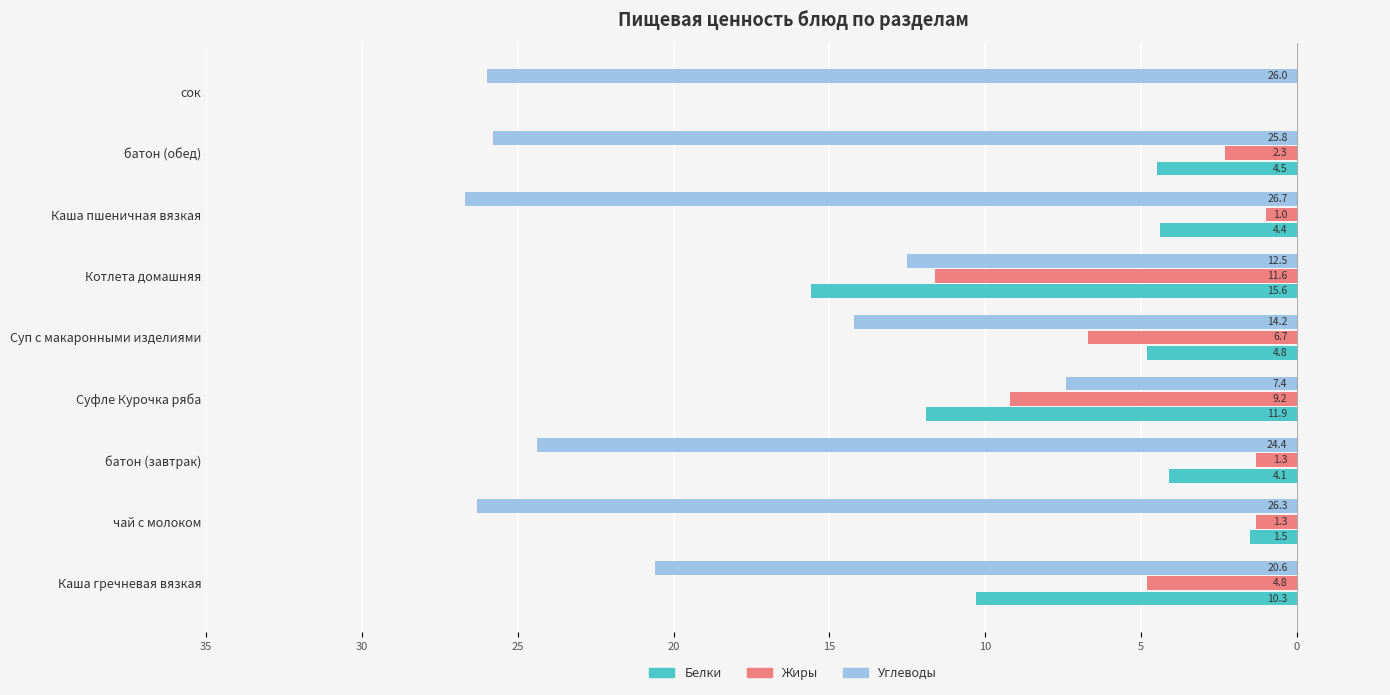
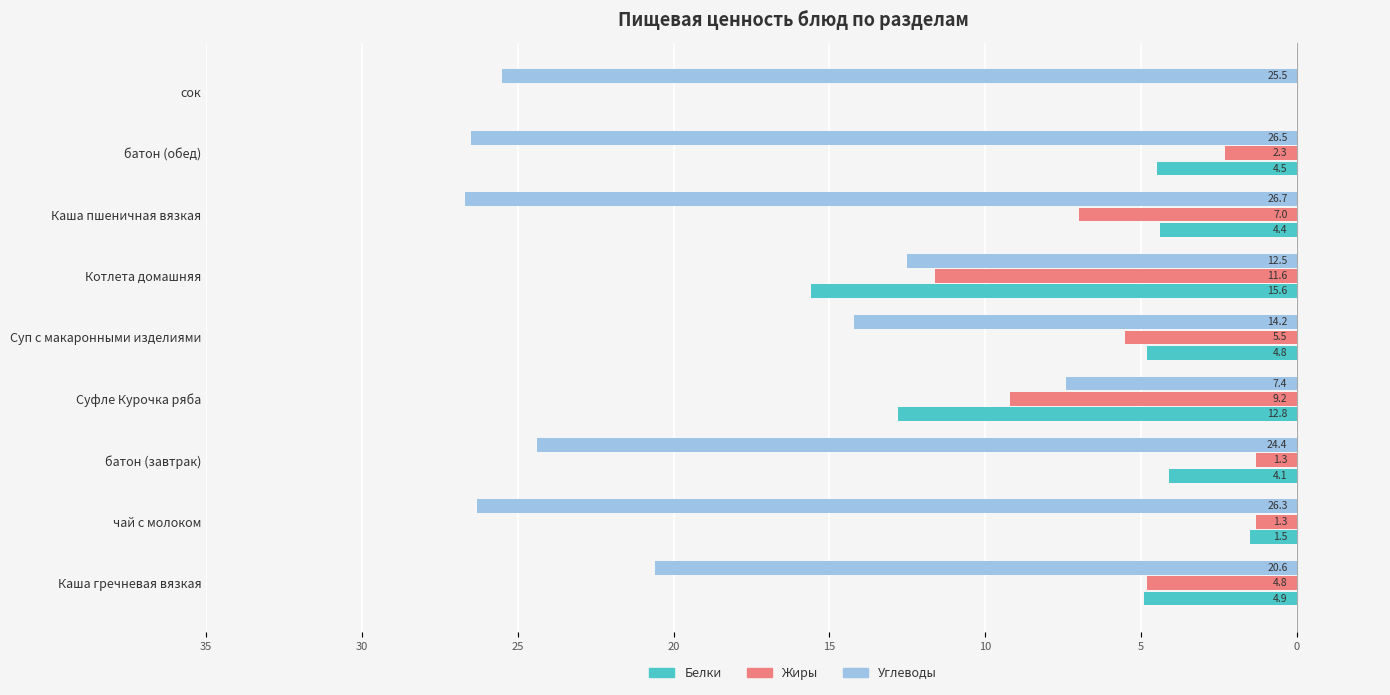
Углеводы, сок: 26.0 -> 25.5
Углеводы, батон (обед): 25.8 -> 26.5
Жиры, Каша пшеничная вязкая: 1.0 -> 7.0
Жиры, Суп с макаронными изделиями: 6.7 -> 5.5
Белки, Суфле Курочка ряба: 11.9 -> 12.8
Белки, Каша гречневая вязкая: 10.3 -> 4.9
